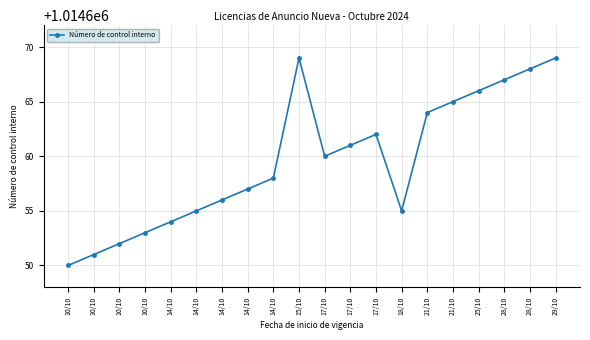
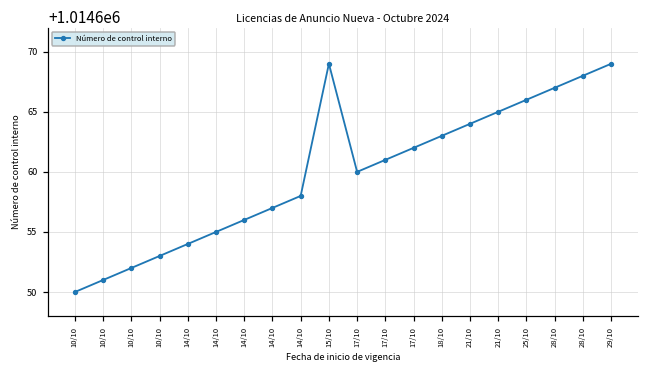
18/10: 1014655 -> 1014663
